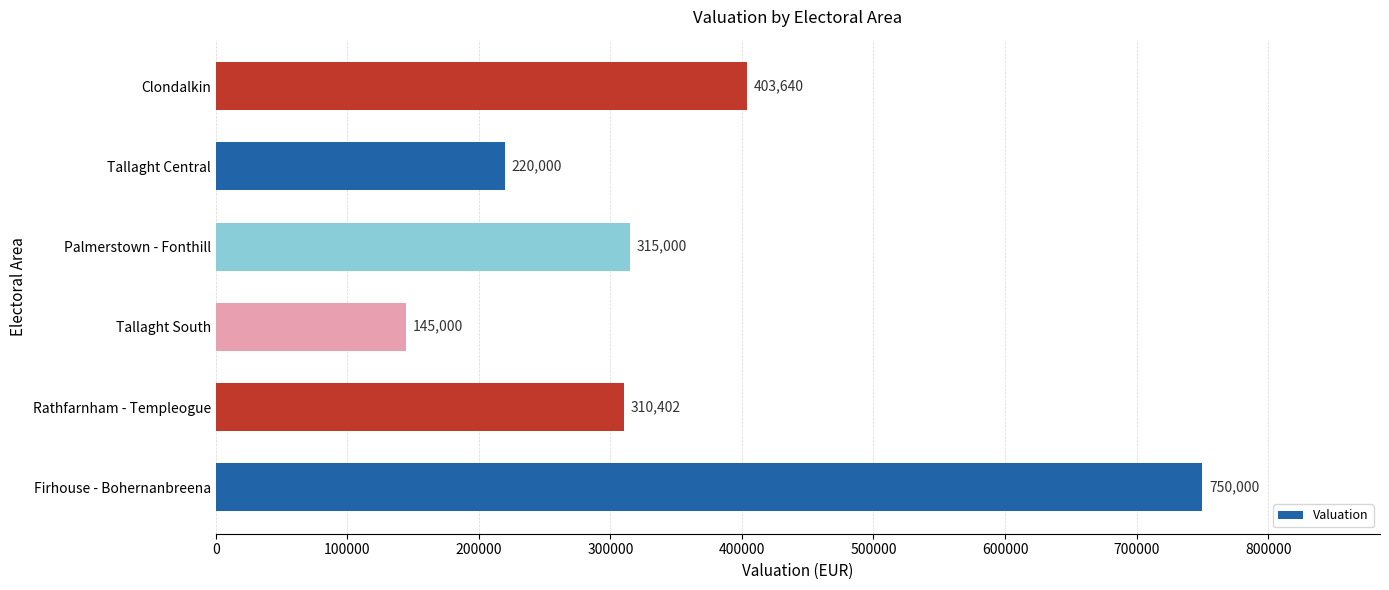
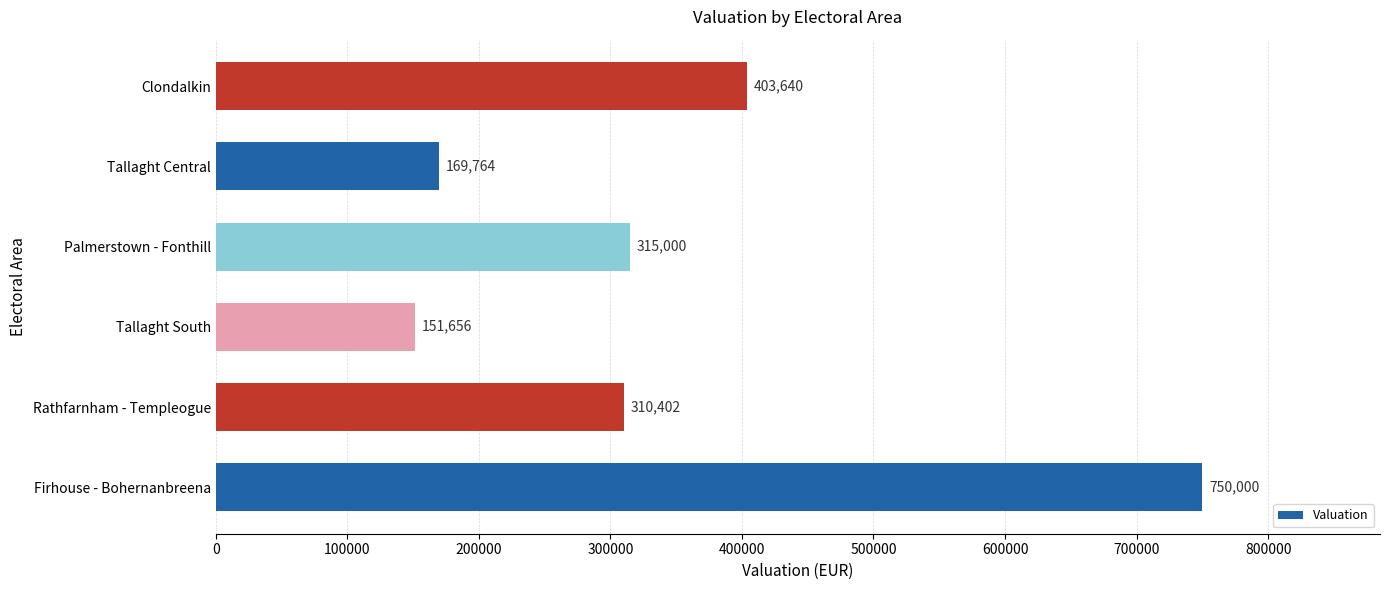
Tallaght Central: 220,000 -> 169,764
Tallaght South: 145,000 -> 151,656
